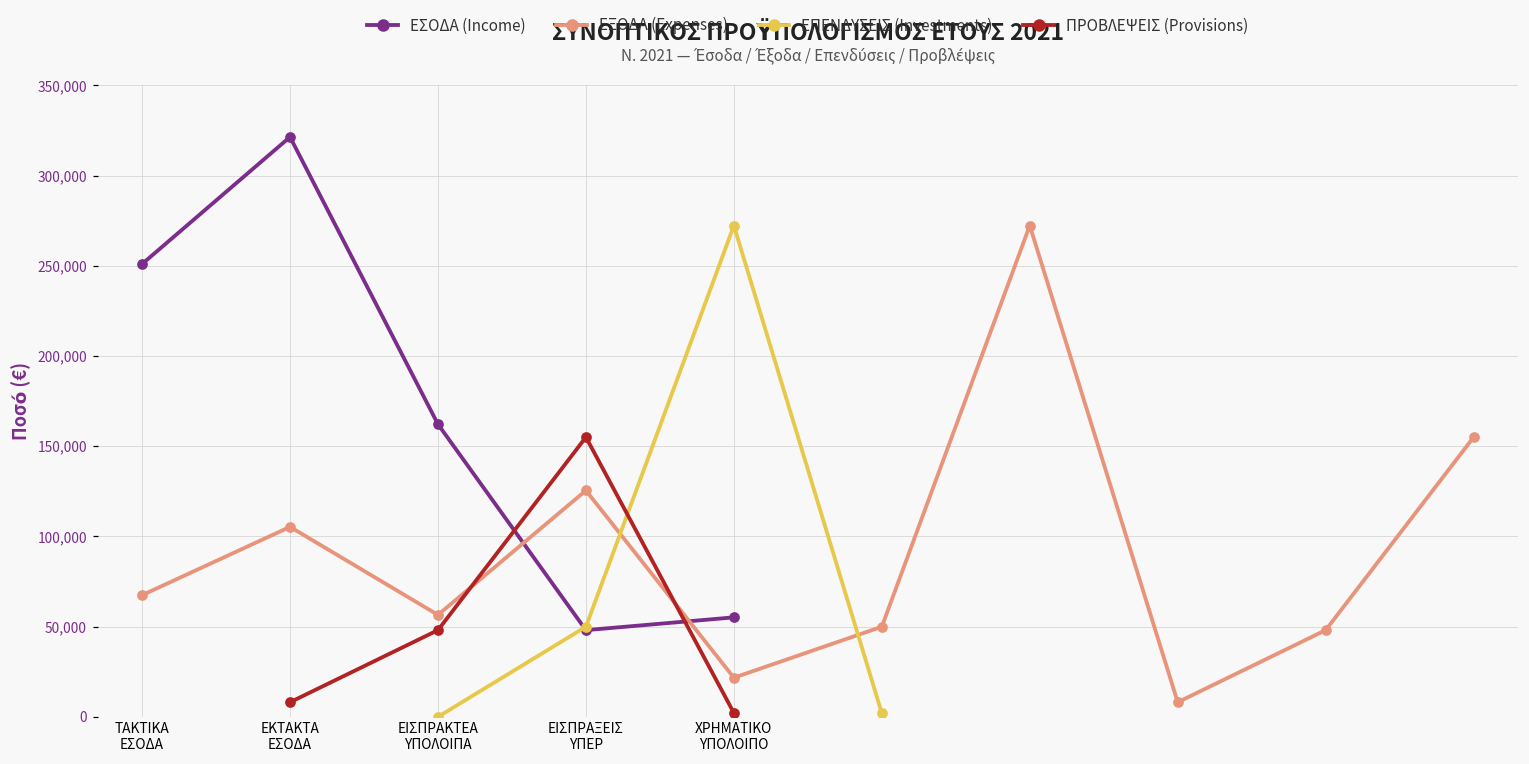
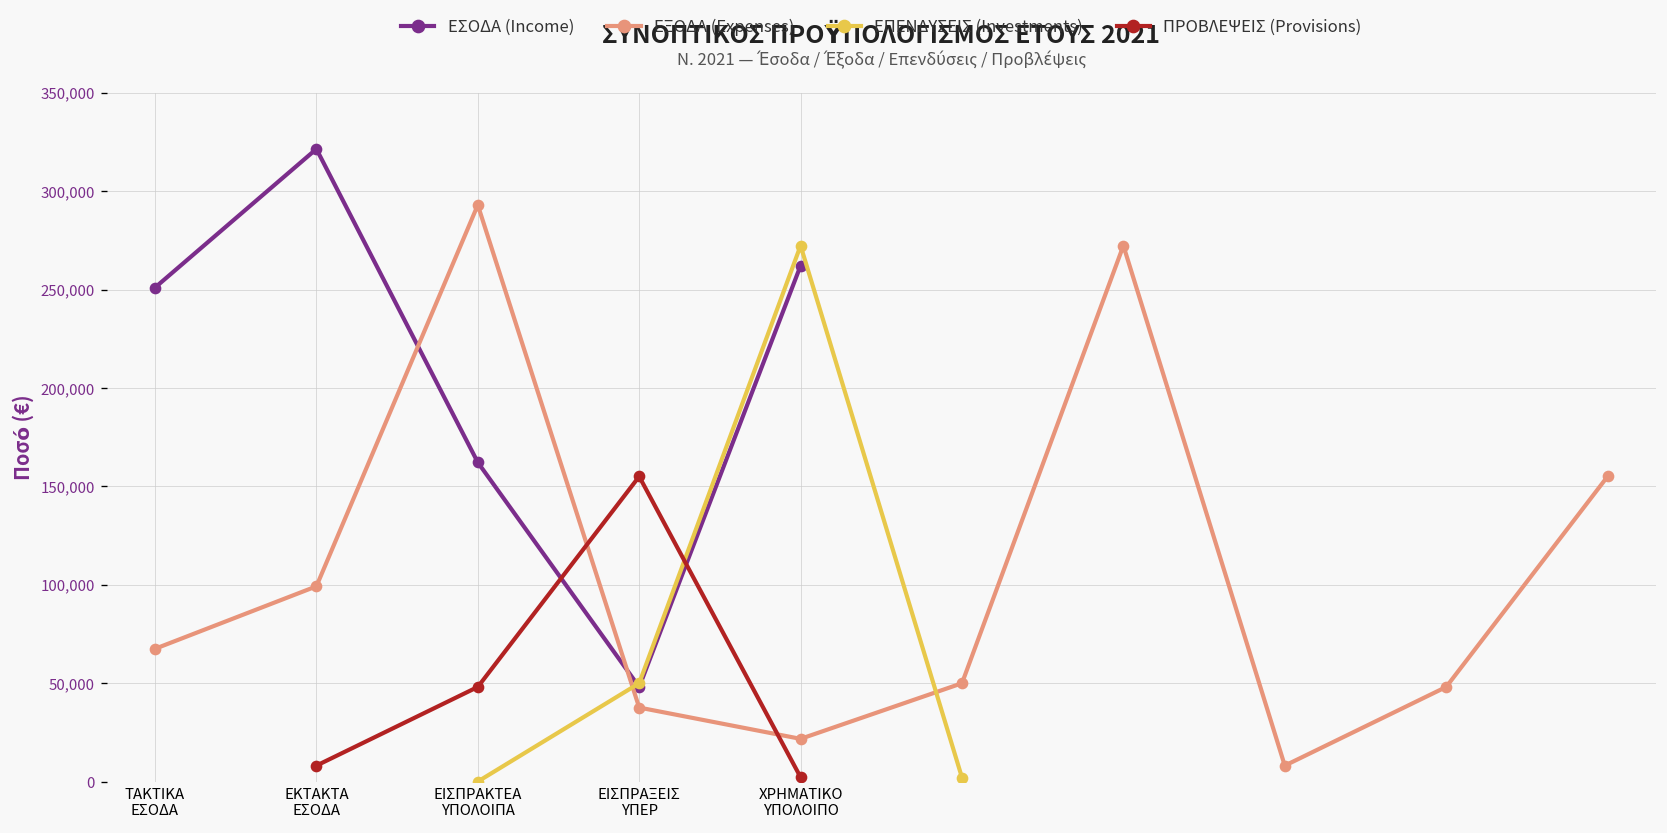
ΕΞΟΔΑ (Expenses), ΕΚΤΑΚΤΑ ΕΣΟΔΑ: 105,000 -> 99,000
ΕΞΟΔΑ (Expenses), ΕΙΣΠΡΑΚΤΕΑ ΥΠΟΛΟΙΠΑ: 57,000 -> 293,000
ΕΞΟΔΑ (Expenses), ΕΙΣΠΡΑΞΕΙΣ ΥΠΕΡ: 125,000 -> 38,000
ΕΣΟΔΑ (Income), ΧΡΗΜΑΤΙΚΟ ΥΠΟΛΟΙΠΟ: 55,000 -> 262,000
